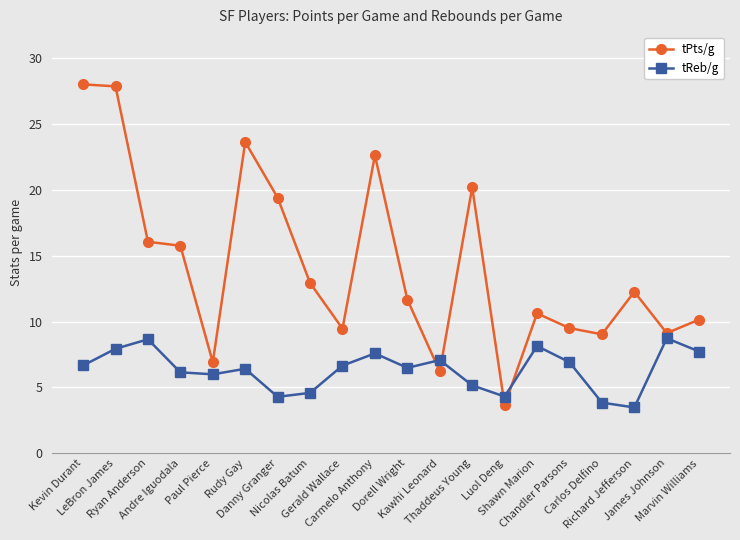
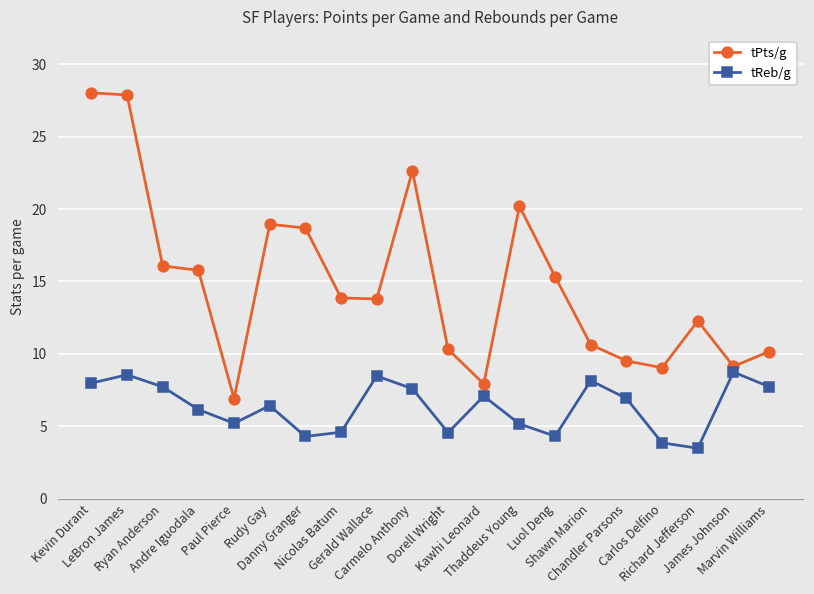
tReb/g, Kevin Durant: 6.7 -> 8.0
tReb/g, LeBron James: 7.9 -> 8.6
tReb/g, Ryan Anderson: 8.7 -> 7.7
tReb/g, Paul Pierce: 6.0 -> 5.2
tPts/g, Rudy Gay: 23.7 -> 19.0
tPts/g, Danny Granger: 19.4 -> 18.7
tPts/g, Nicolas Batum: 12.9 -> 13.9
tPts/g, Gerald Wallace: 9.5 -> 13.8
tReb/g, Gerald Wallace: 6.7 -> 8.5
tPts/g, Dorell Wright: 11.7 -> 10.3
tReb/g, Dorell Wright: 6.5 -> 4.6
tPts/g, Kawhi Leonard: 6.2 -> 7.9
tPts/g, Luol Deng: 3.7 -> 15.3
